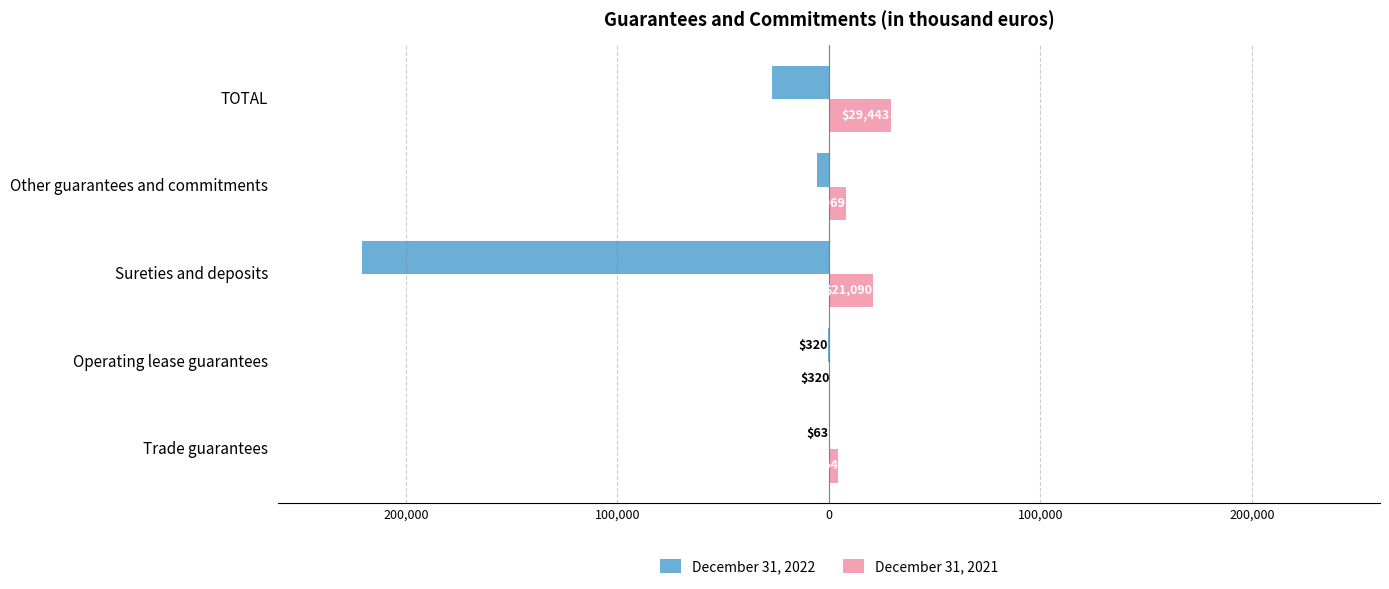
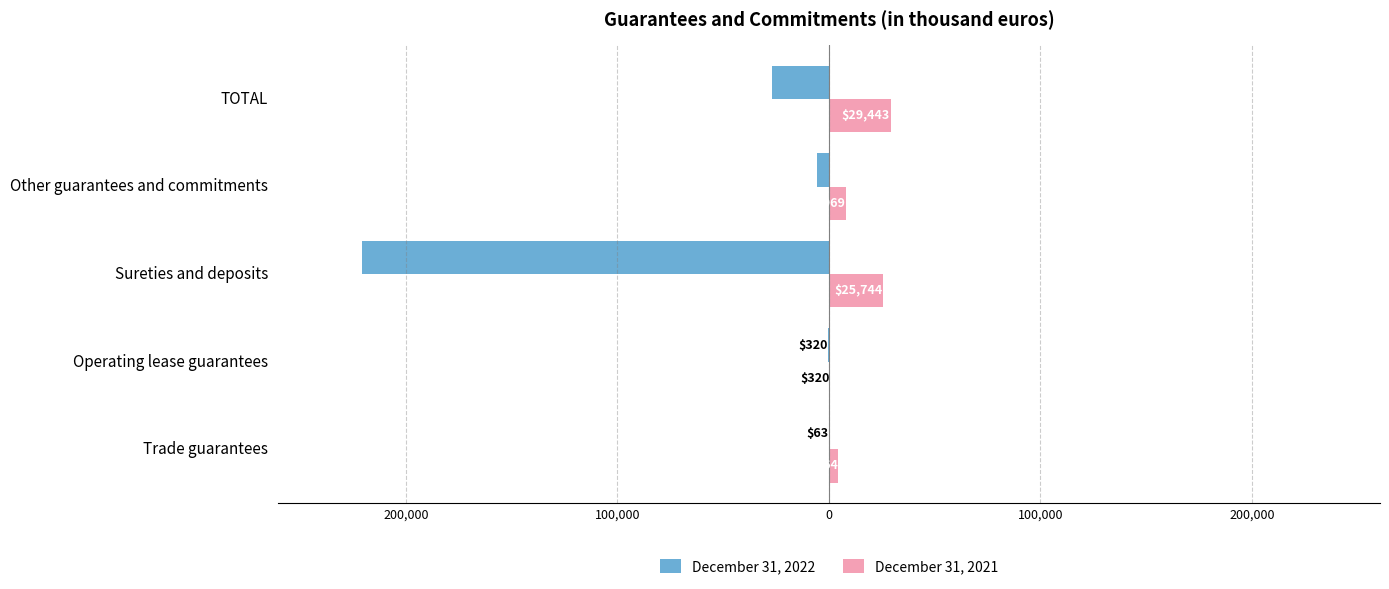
December 31, 2021, Sureties and deposits: $21,090 -> $25,744
